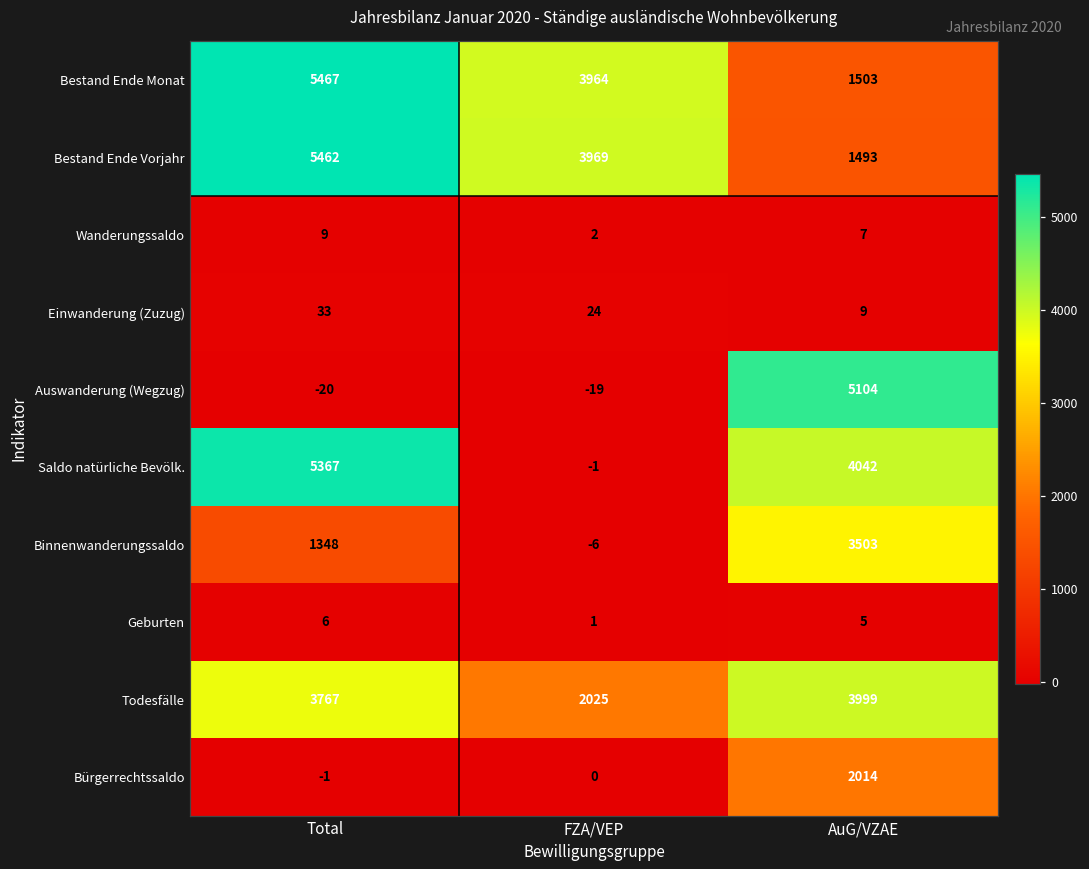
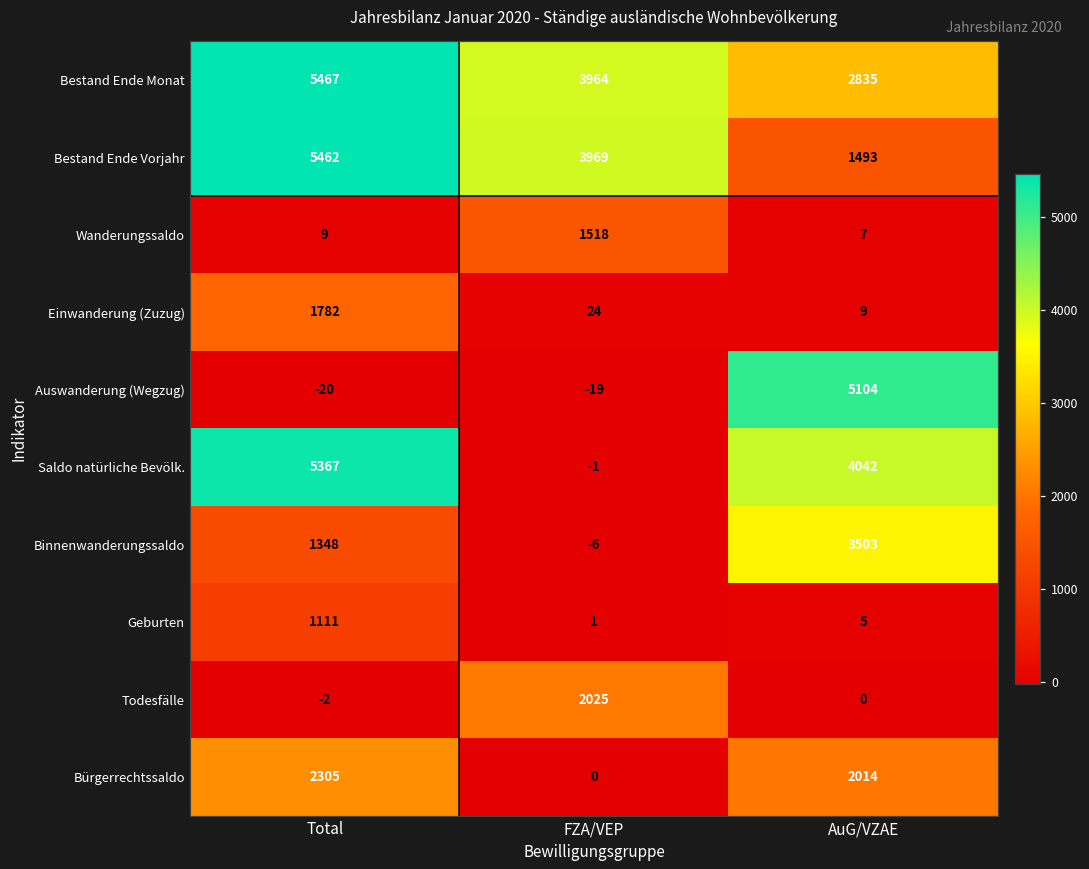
Bestand Ende Monat, AuG/VZAE: 1503 -> 2835
Wanderungssaldo, FZA/VEP: 2 -> 1518
Einwanderung (Zuzug), Total: 33 -> 1782
Geburten, Total: 6 -> 1111
Todesfälle, Total: 3767 -> -2
Todesfälle, AuG/VZAE: 3999 -> 0
Bürgerrechtssaldo, Total: -1 -> 2305
